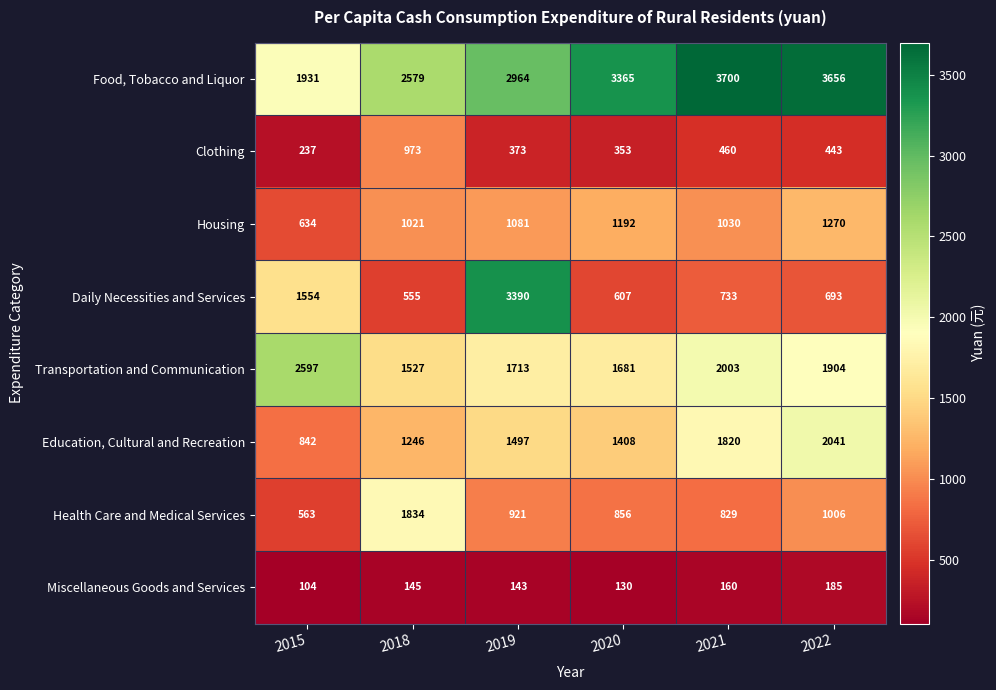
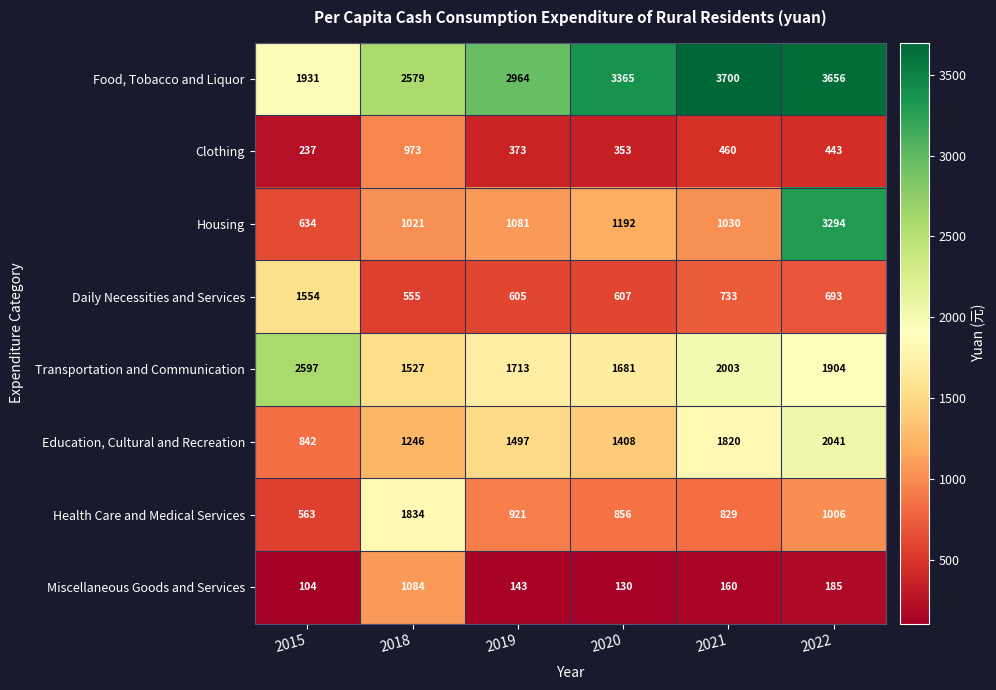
Housing, 2022: 1270 -> 3294
Daily Necessities and Services, 2019: 3390 -> 605
Miscellaneous Goods and Services, 2018: 145 -> 1084
